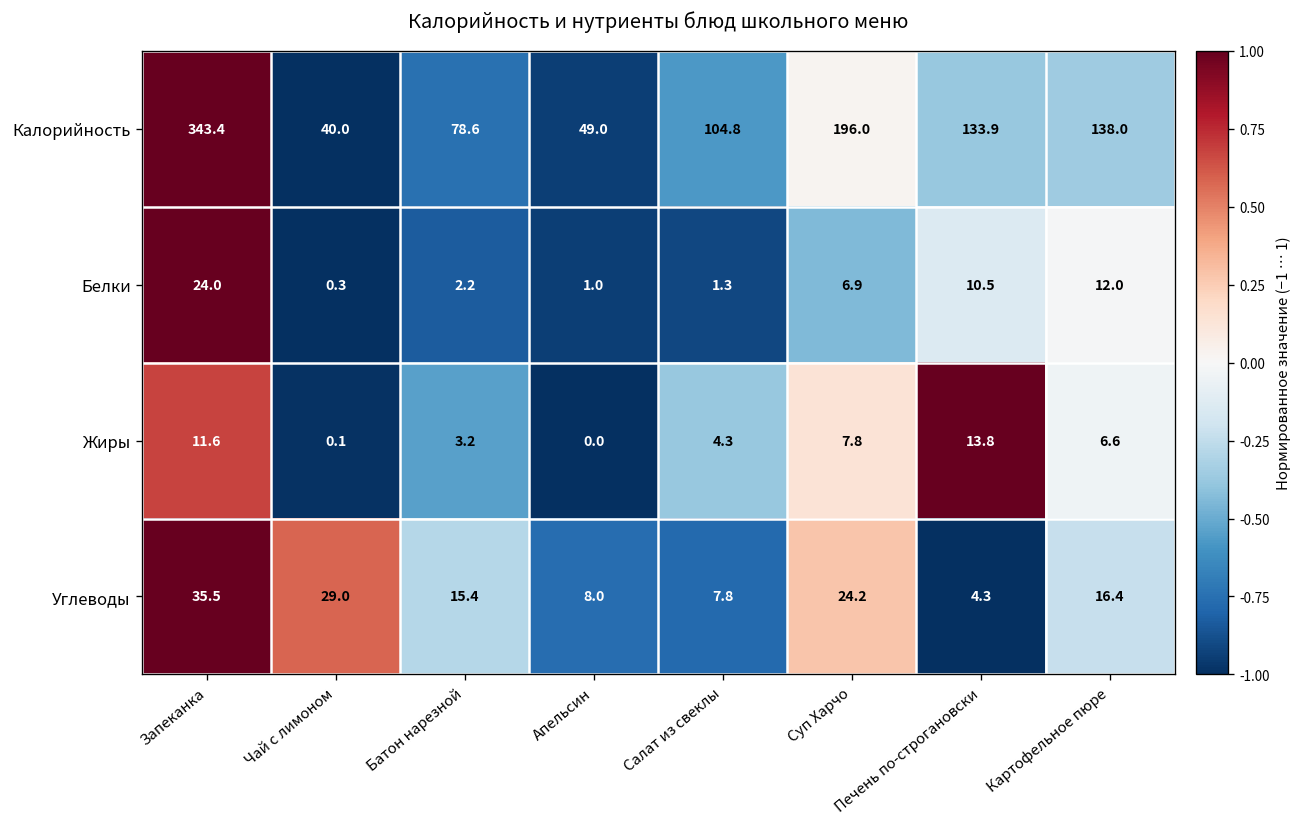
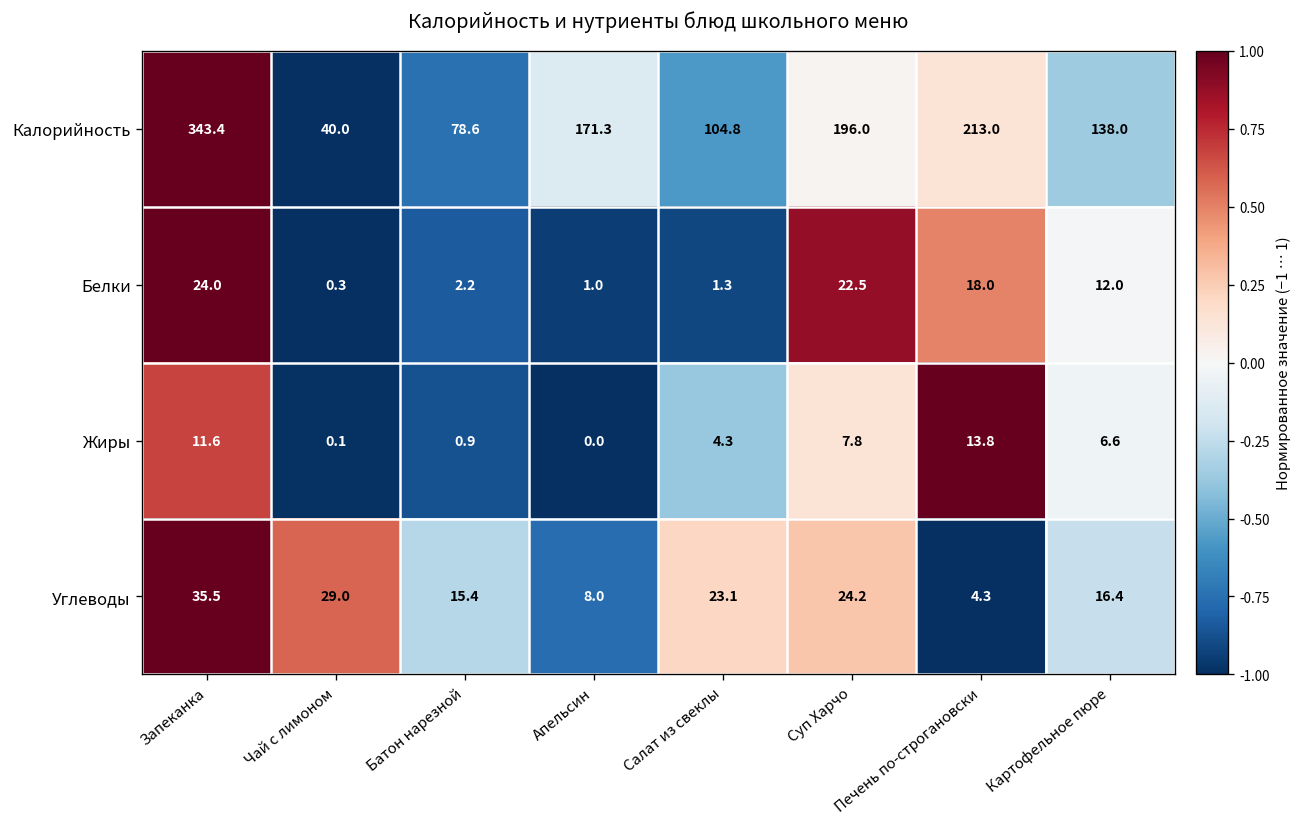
Калорийность, Апельсин: 49.0 -> 171.3
Калорийность, Печень по-строгановски: 133.9 -> 213.0
Белки, Суп Харчо: 6.9 -> 22.5
Белки, Печень по-строгановски: 10.5 -> 18.0
Жиры, Батон нарезной: 3.2 -> 0.9
Углеводы, Салат из свеклы: 7.8 -> 23.1
